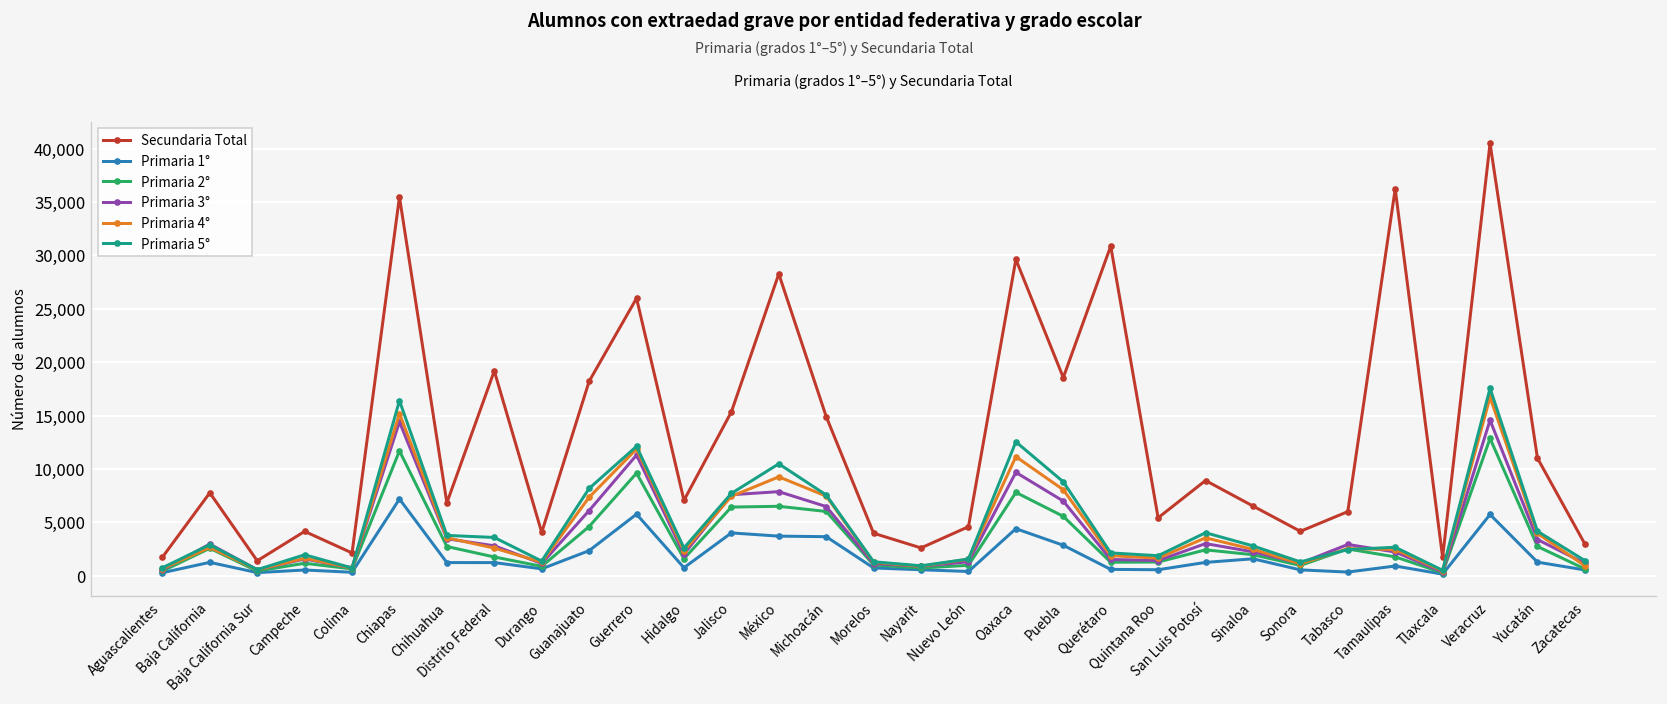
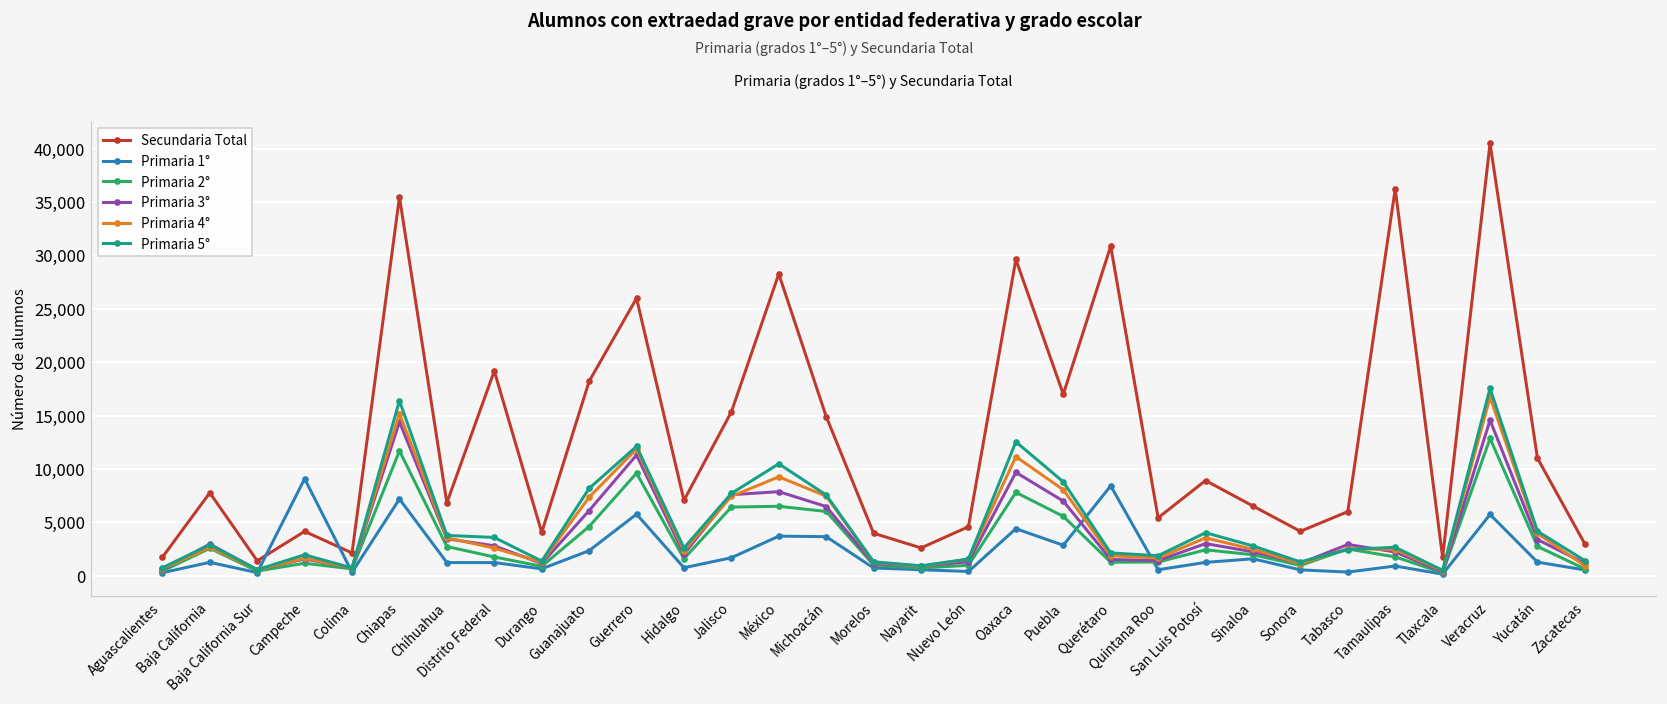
Primaria 1°, Campeche: 1,000 -> 9,000
Primaria 1°, Jalisco: 4,000 -> 2,000
Secundaria Total, Puebla: 19,000 -> 17,000
Primaria 1°, Querétaro: 1,000 -> 8,000
